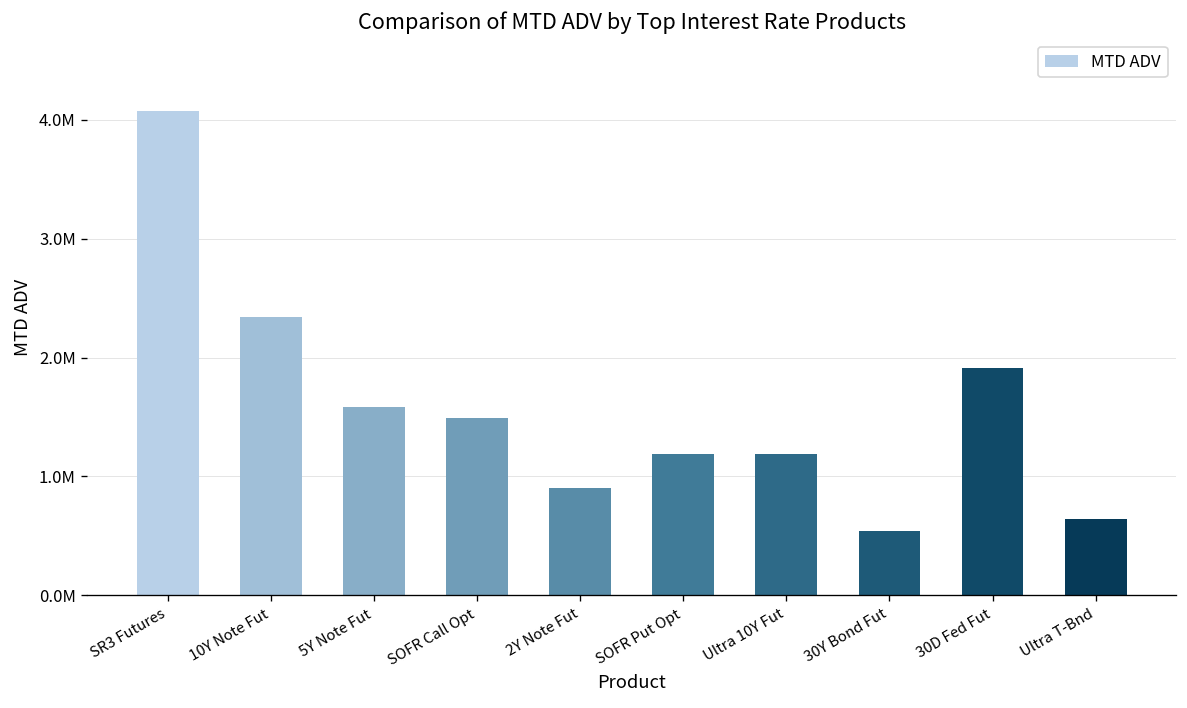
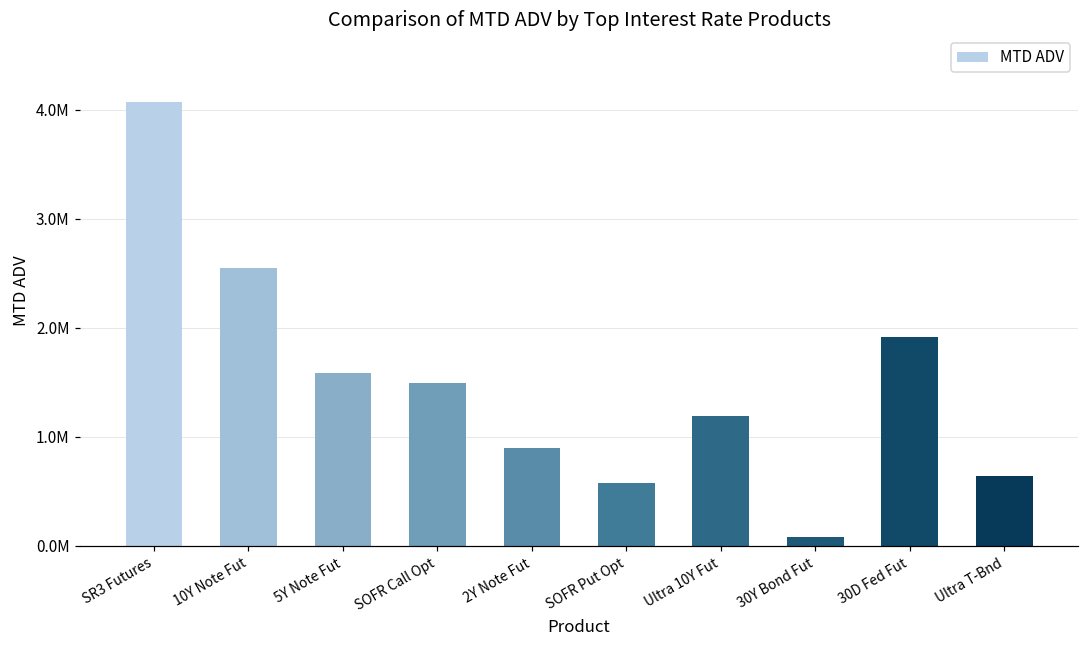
10Y Note Fut: 2300000 -> 2500000
SOFR Put Opt: 1200000 -> 600000
30Y Bond Fut: 500000 -> 100000
